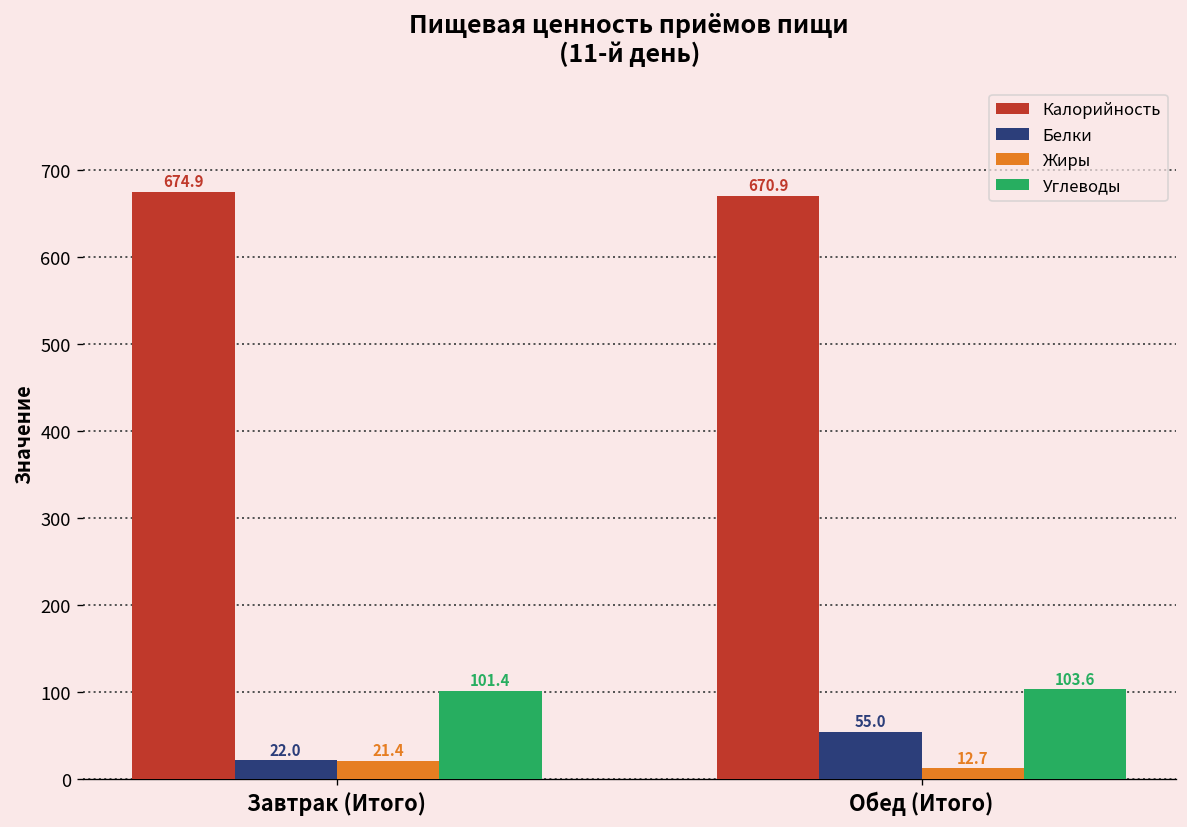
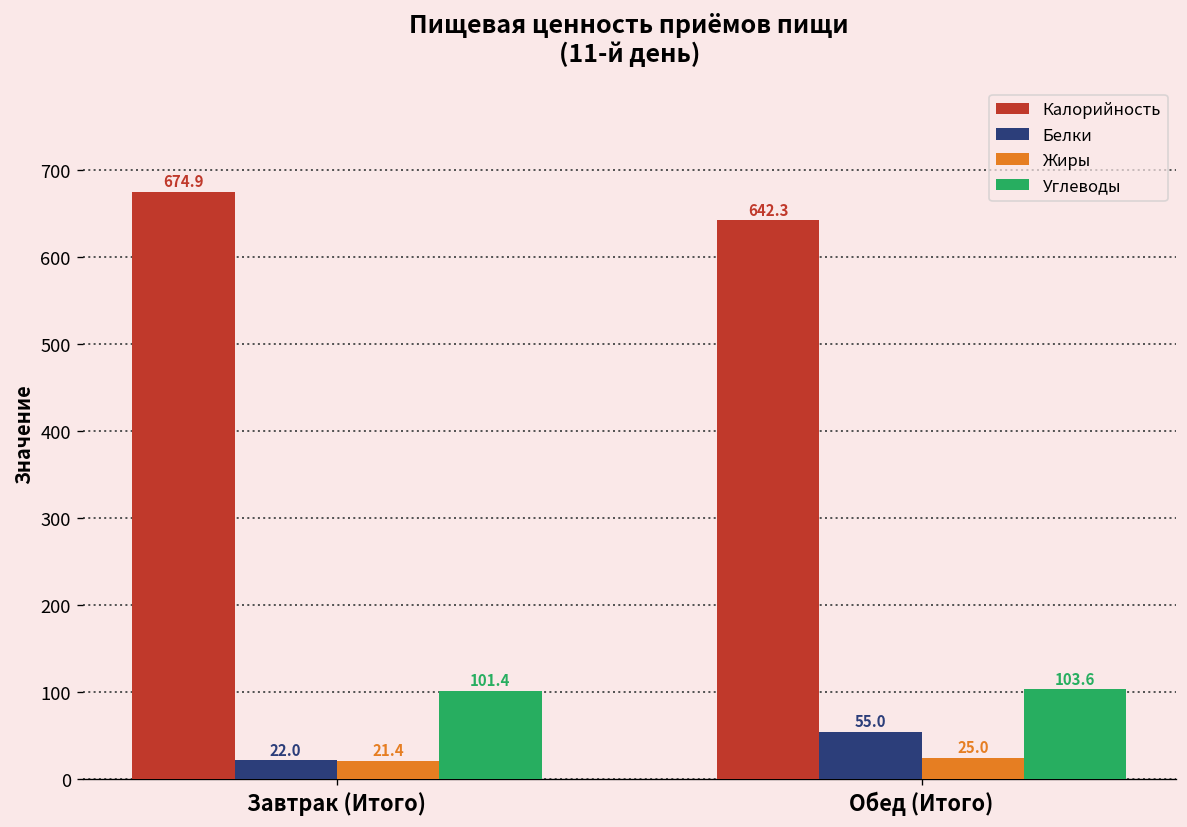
Калорийность, Обед (Итого): 670.9 -> 642.3
Жиры, Обед (Итого): 12.7 -> 25.0
